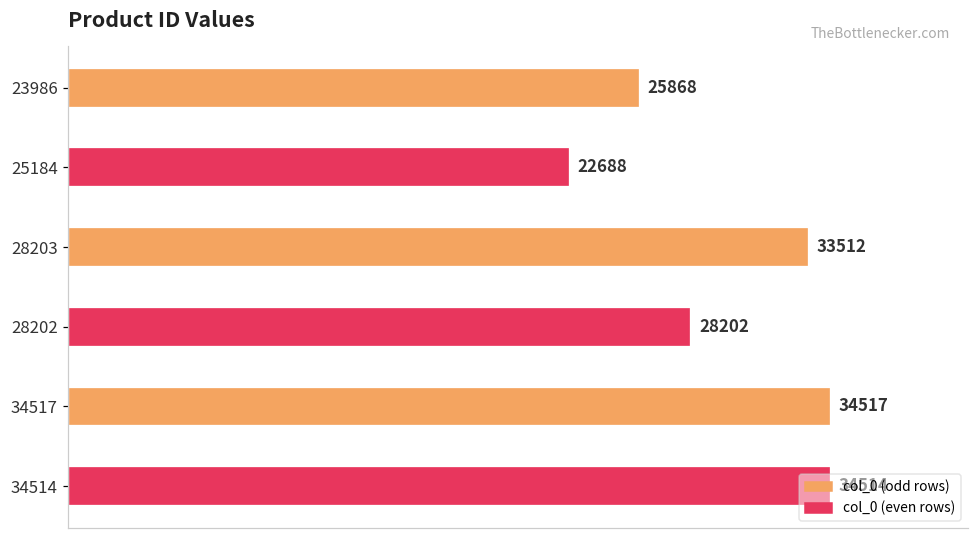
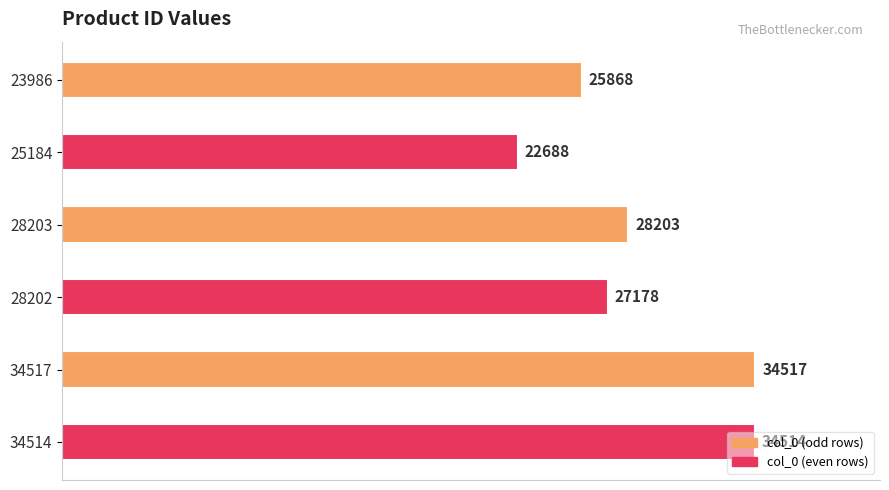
28203: 33512 -> 28203
28202: 28202 -> 27178
